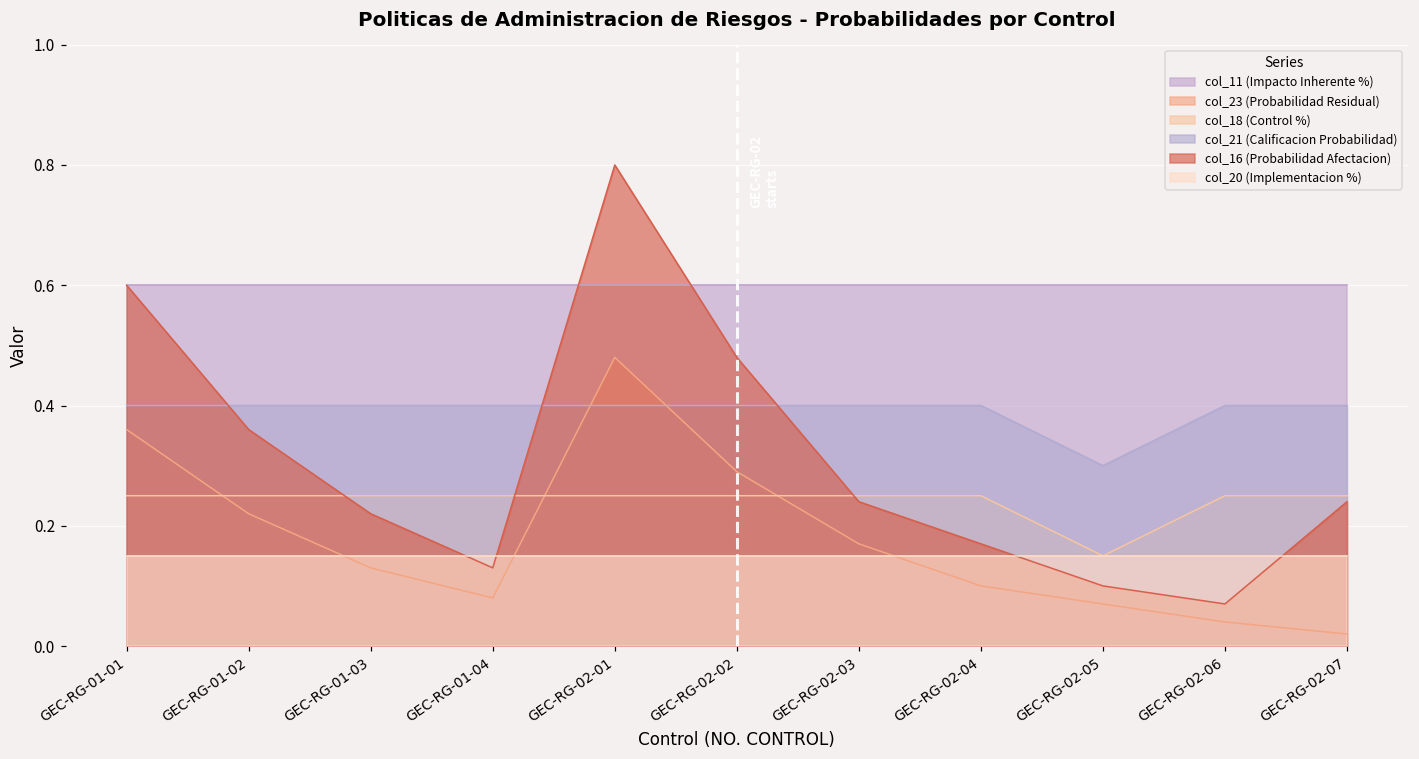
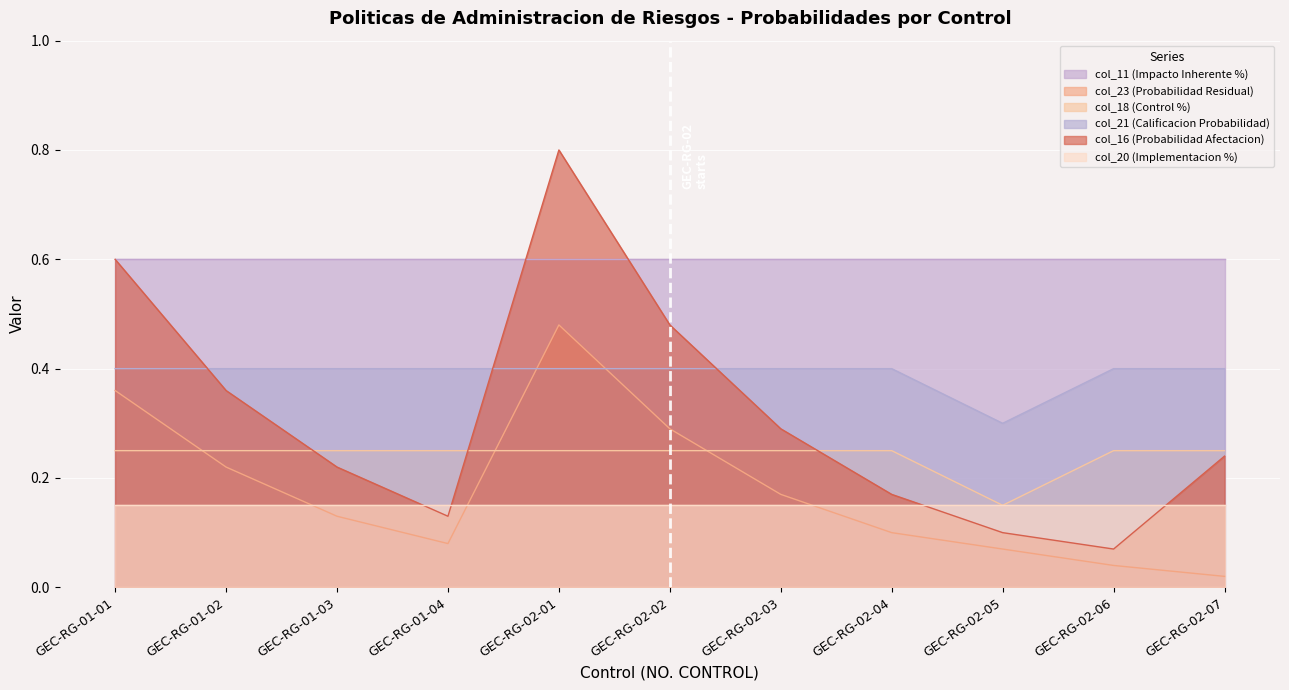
col_16 (Probabilidad Afectacion), GEC-RG-02-03: 0.24 -> 0.29
